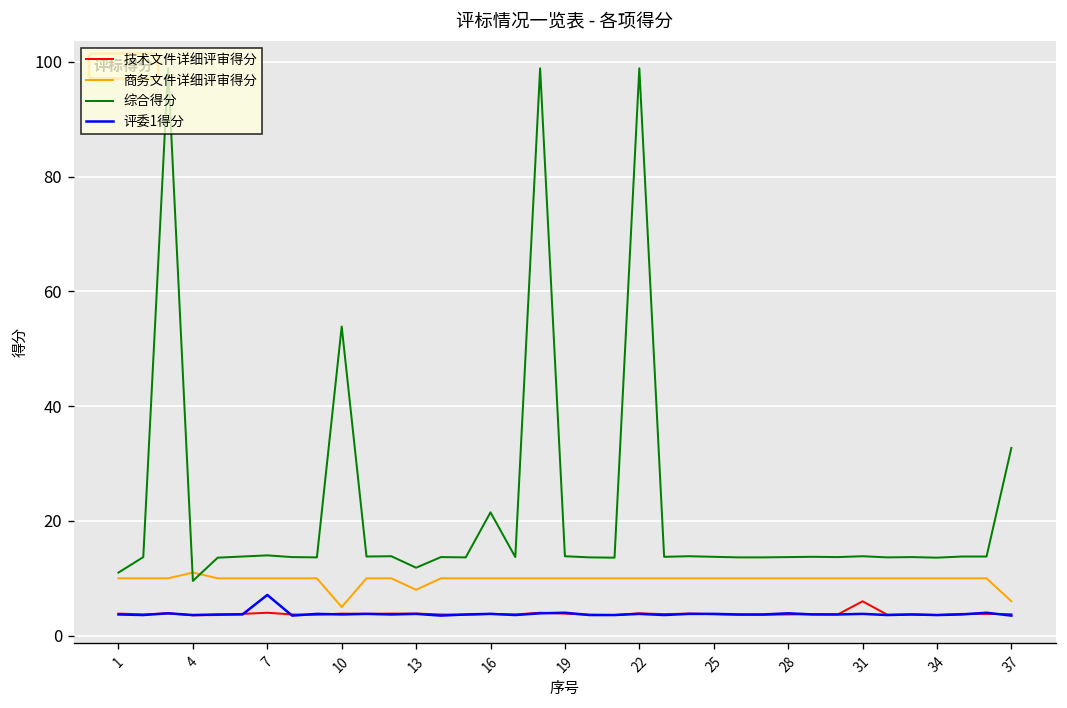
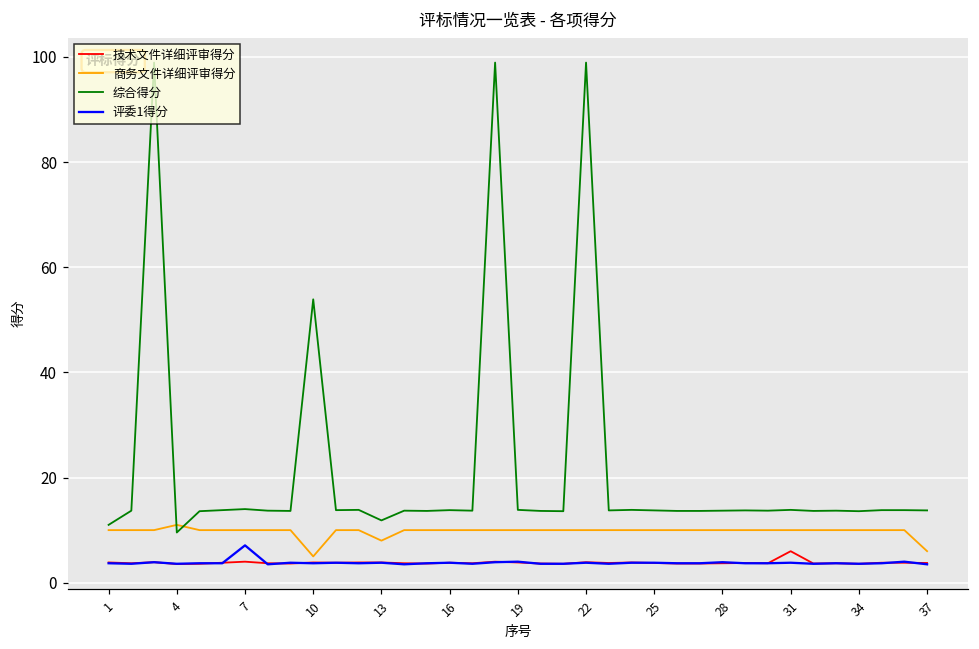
综合得分, 16: 22 -> 14
综合得分, 37: 33 -> 14
